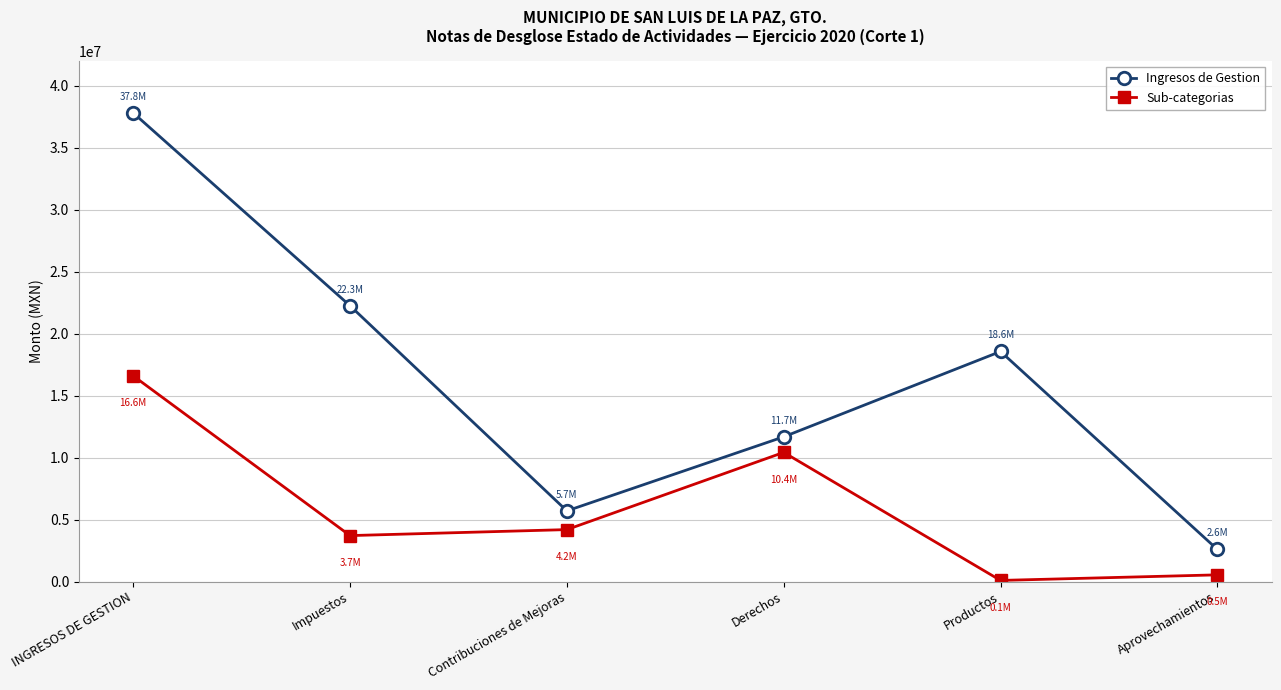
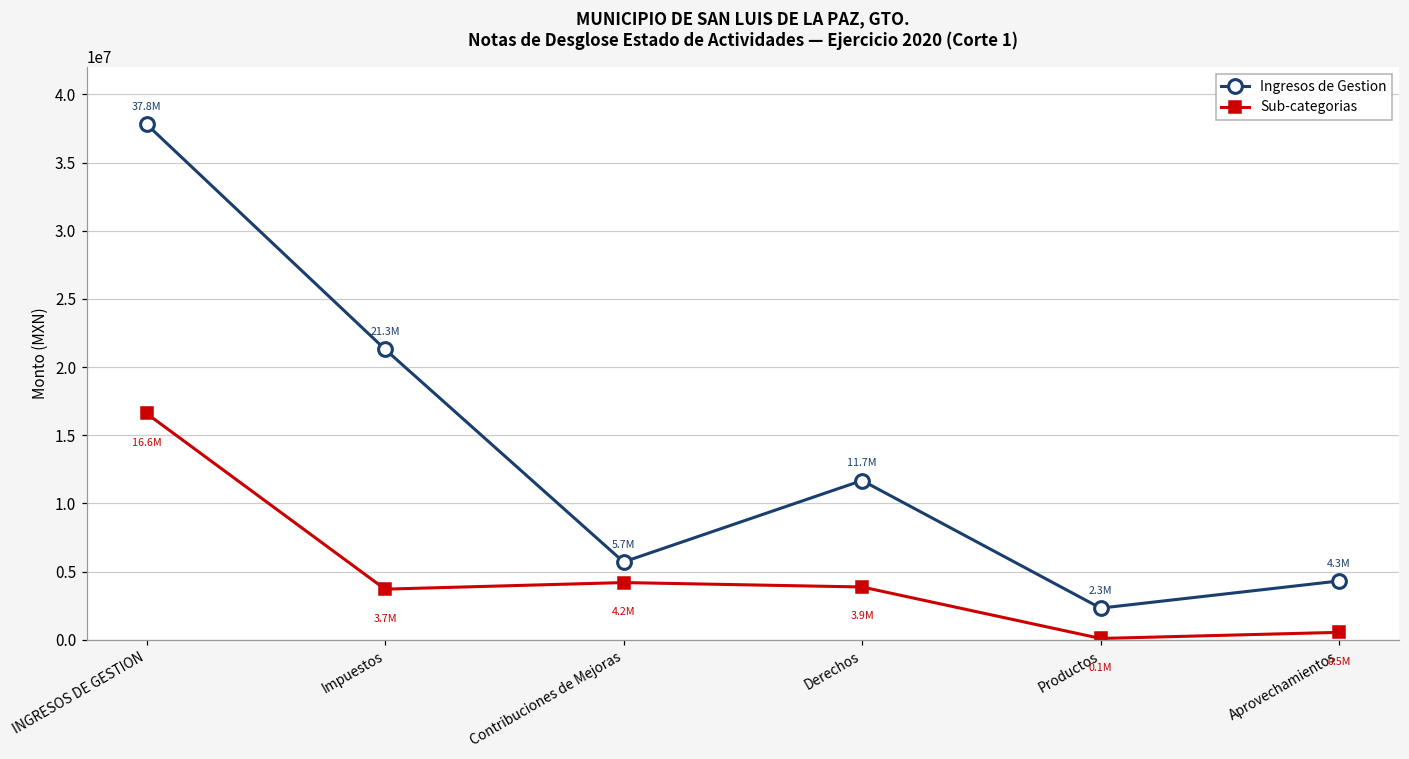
Ingresos de Gestion, Impuestos: 22.3M -> 21.3M
Sub-categorias, Derechos: 10.4M -> 3.9M
Ingresos de Gestion, Productos: 18.6M -> 2.3M
Ingresos de Gestion, Aprovechamientos: 2.6M -> 4.3M
